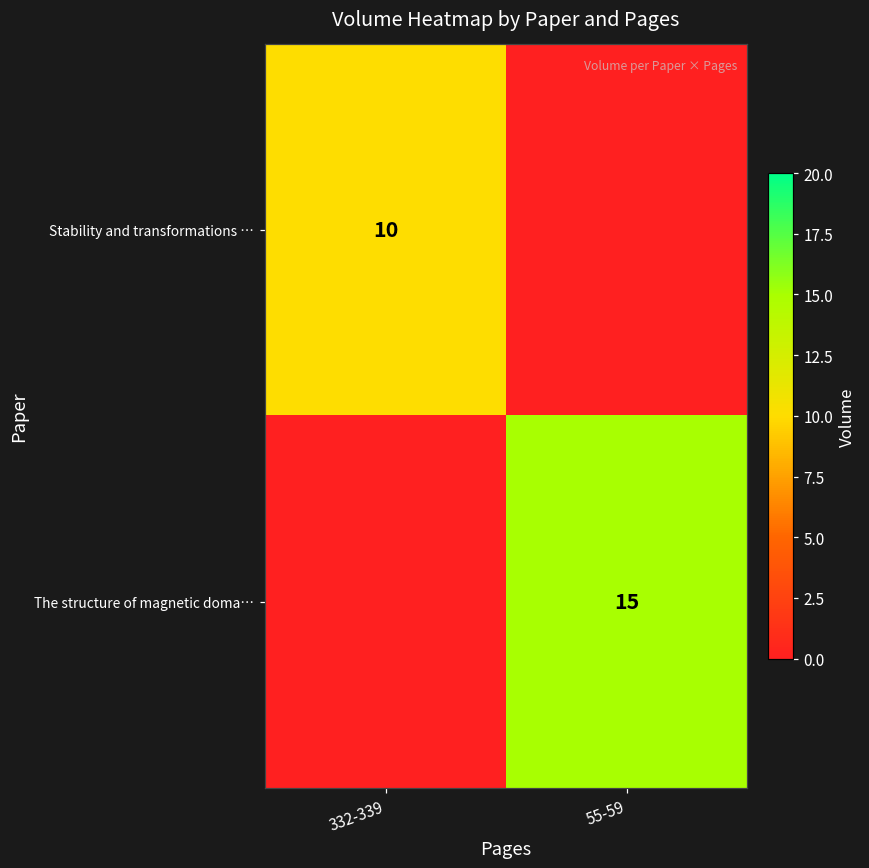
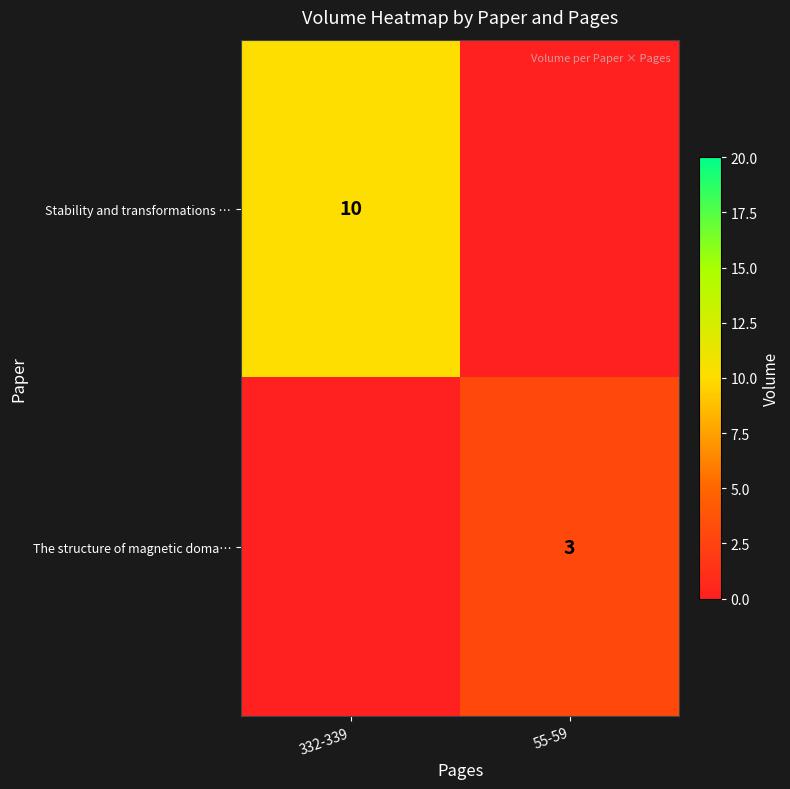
The structure of magnetic doma…, 55-59: 15 -> 3
